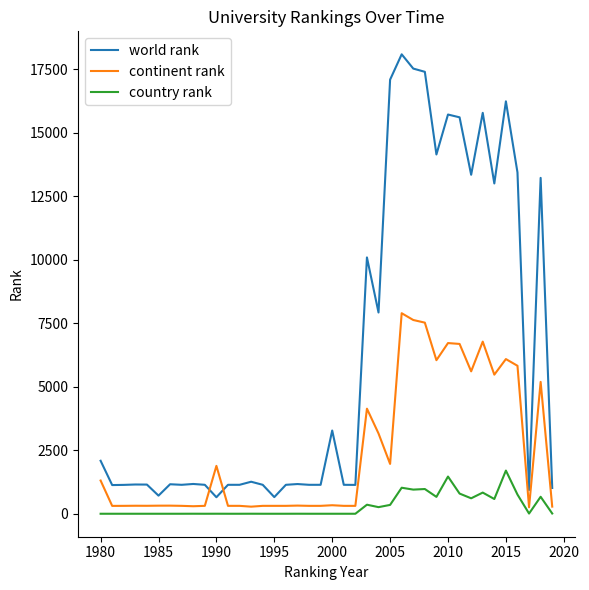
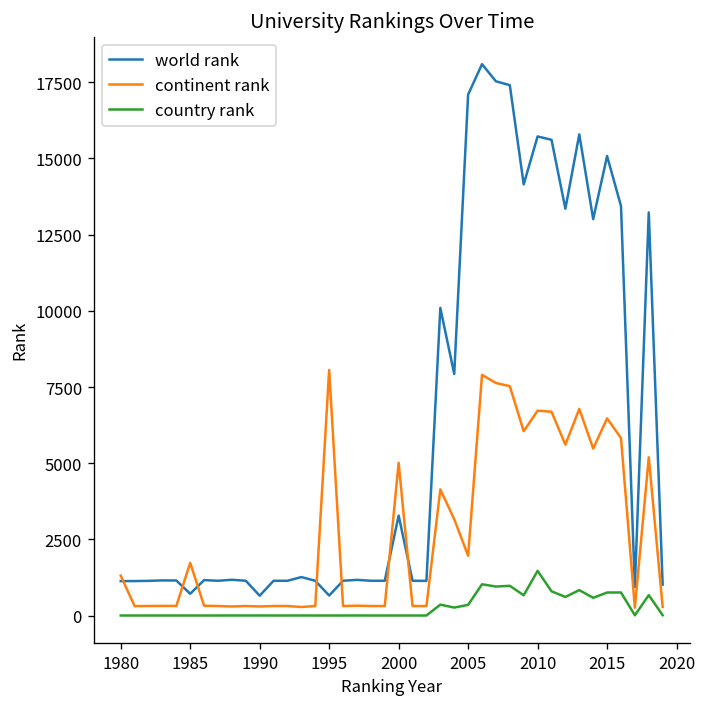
world rank, 1980: 2100 -> 1100
continent rank, 1985: 300 -> 1700
continent rank, 1990: 1900 -> 300
continent rank, 1995: 300 -> 8100
continent rank, 2000: 300 -> 5000
world rank, 2015: 16200 -> 15100
continent rank, 2015: 6100 -> 6500
country rank, 2015: 1700 -> 800
